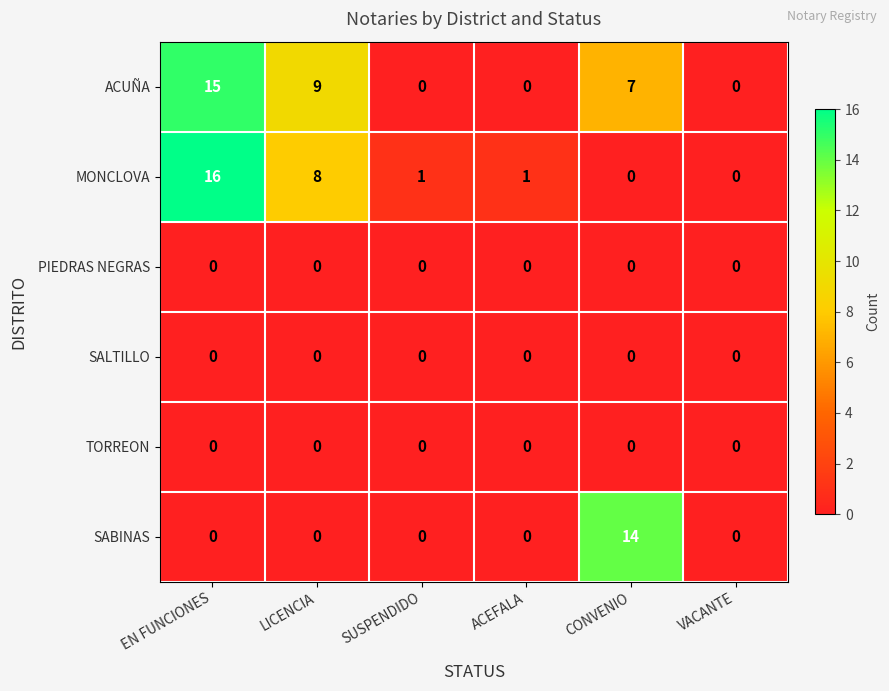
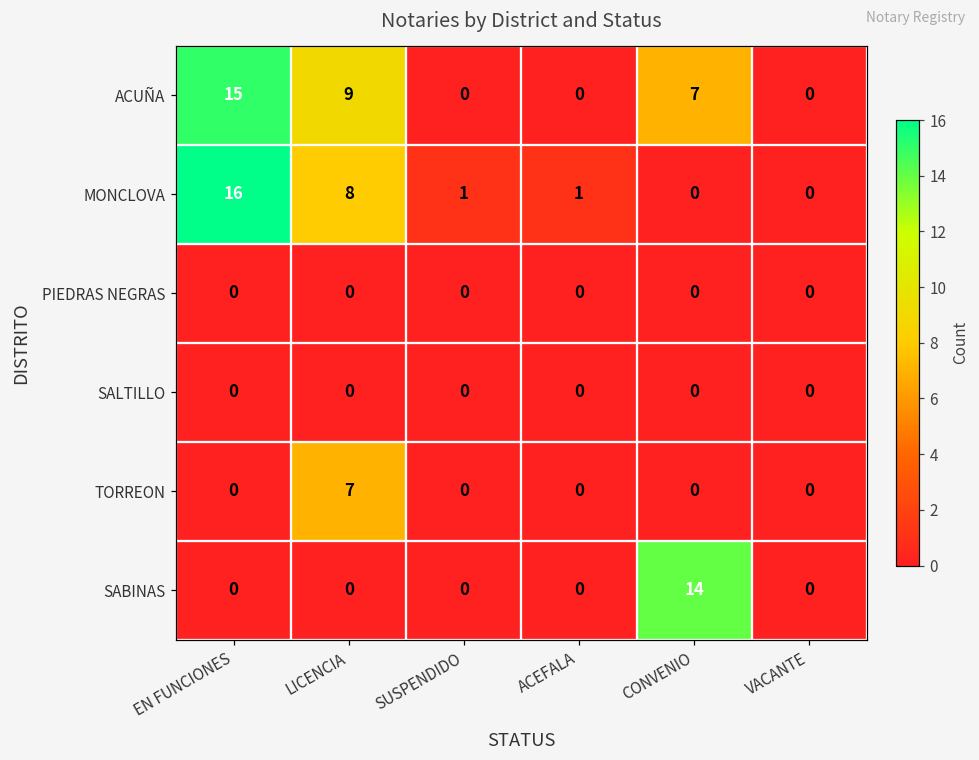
TORREON, LICENCIA: 0 -> 7
